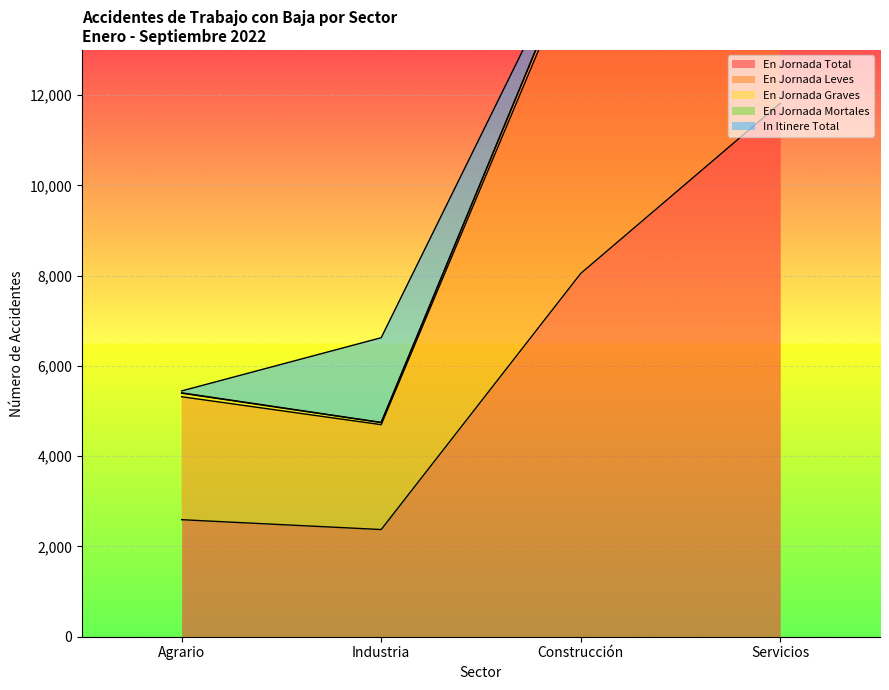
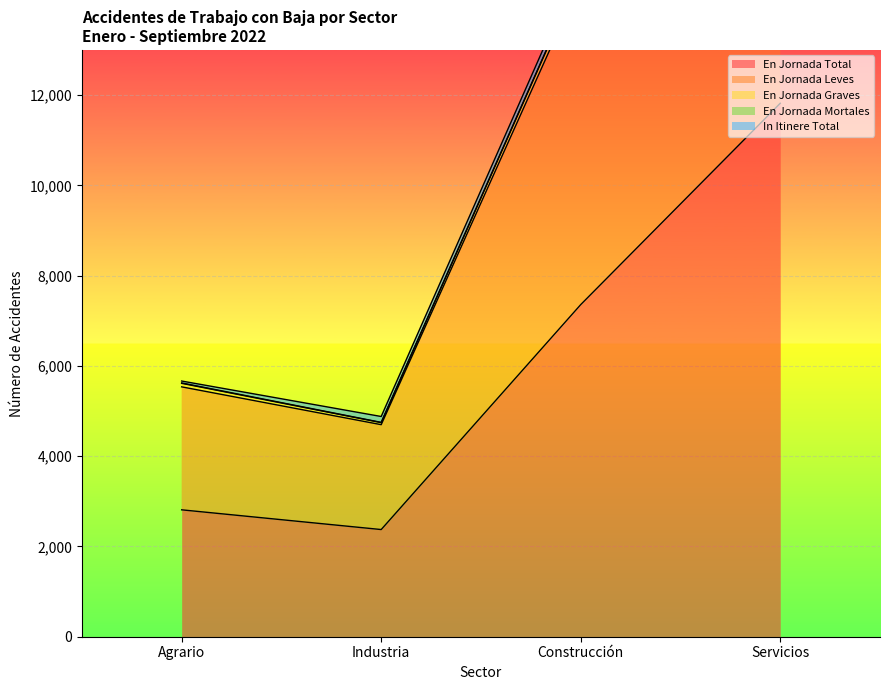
En Jornada Total, Agrario: 2,600 -> 2,800
In Itinere Total, Industria: 1,900 -> 100
En Jornada Total, Construcción: 8,100 -> 7,400
